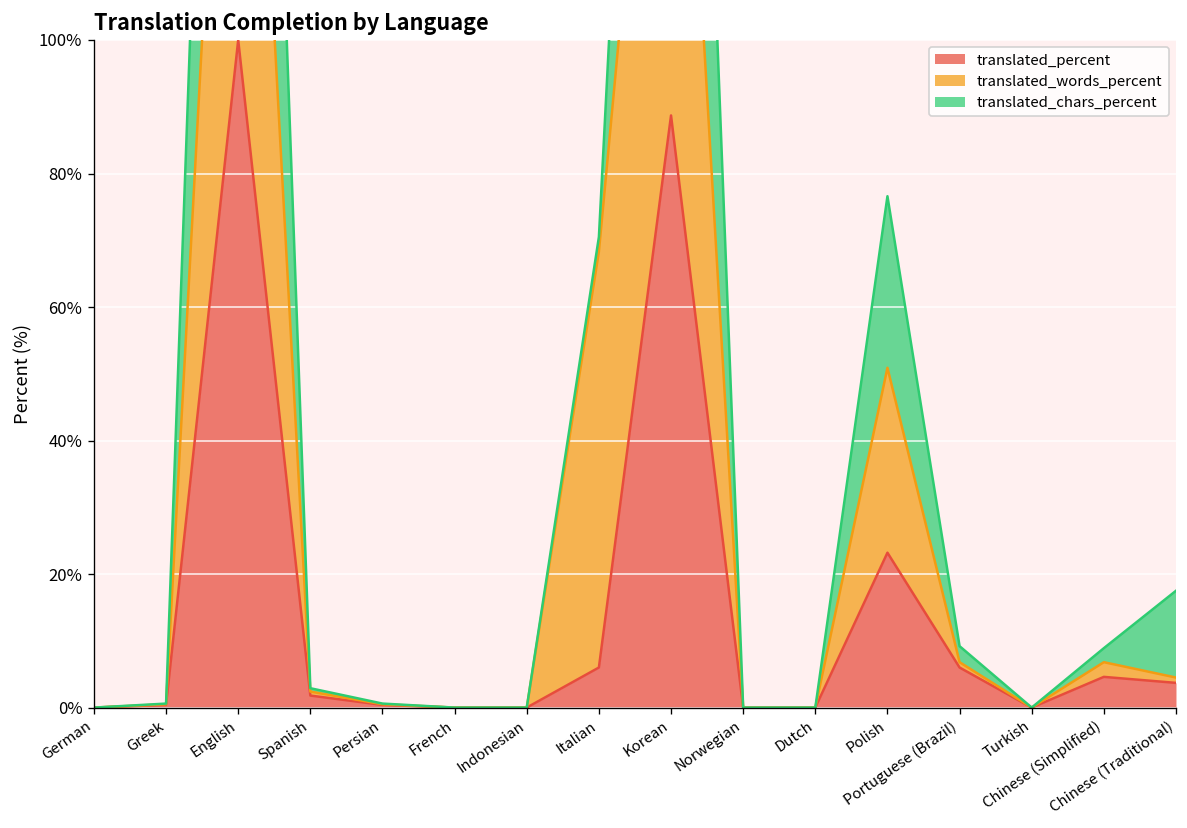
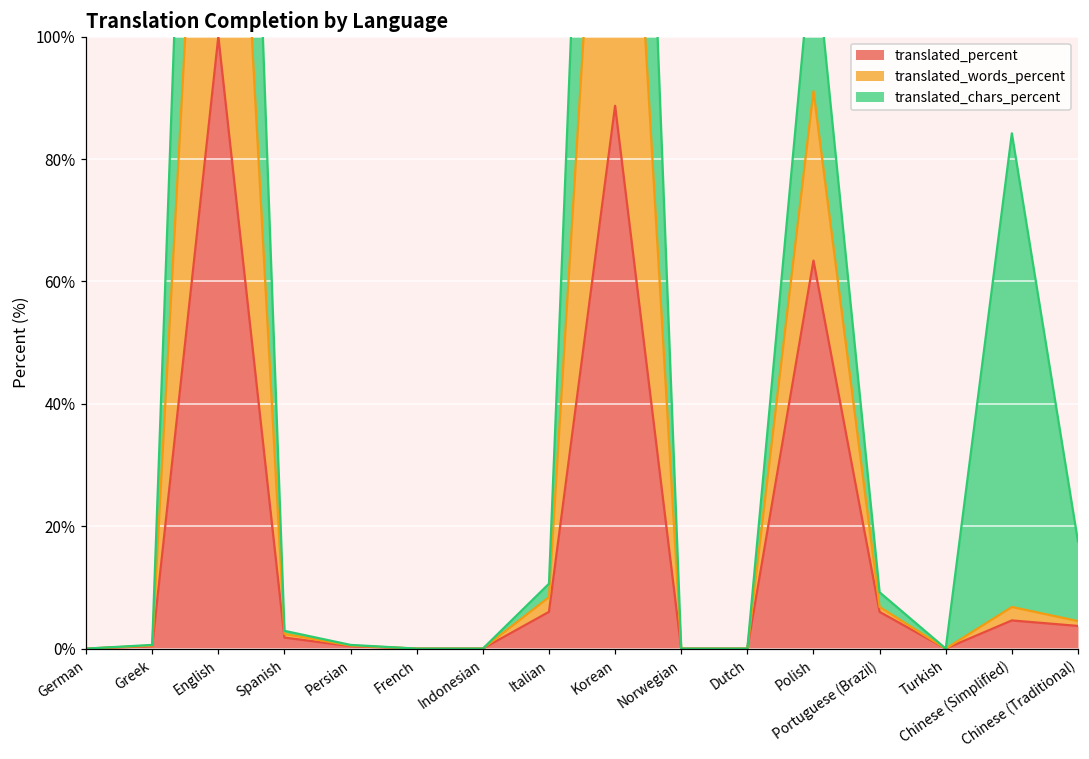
translated_words_percent, Italian: 62% -> 2%
translated_percent, Polish: 23% -> 63%
translated_chars_percent, Chinese (Simplified): 2% -> 77%
